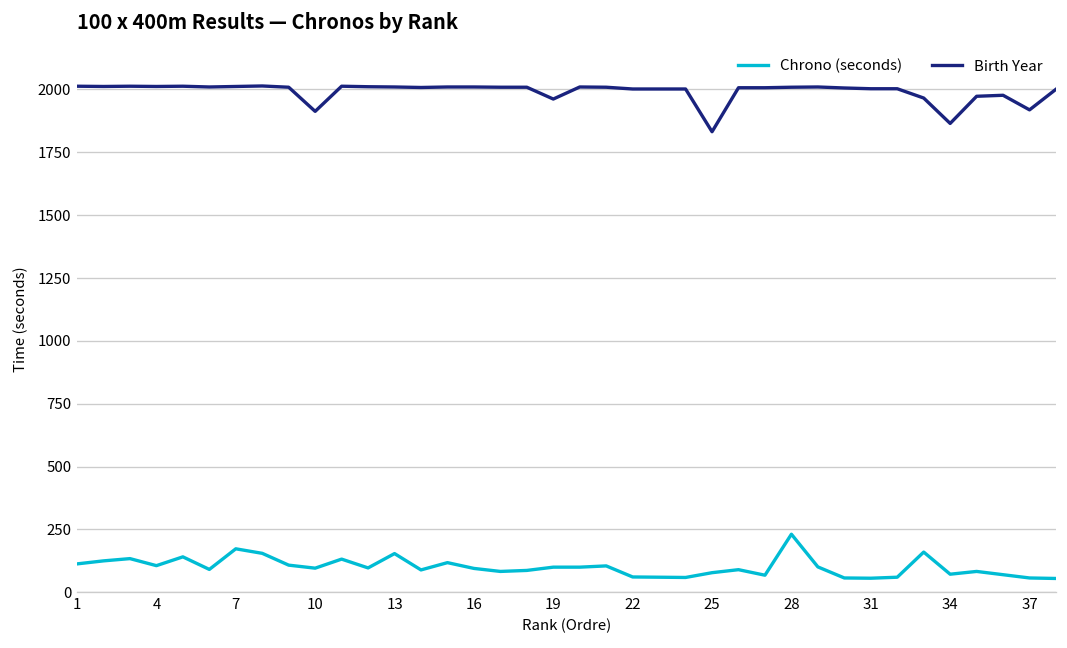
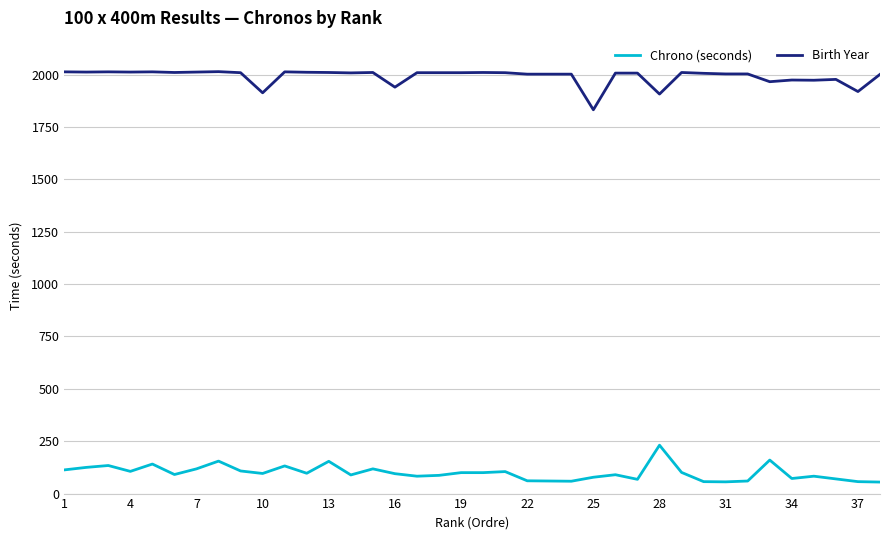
Chrono (seconds), 7: 170 -> 120
Birth Year, 16: 2010 -> 1940
Birth Year, 19: 1960 -> 2010
Birth Year, 28: 2010 -> 1910
Birth Year, 34: 1870 -> 1970
